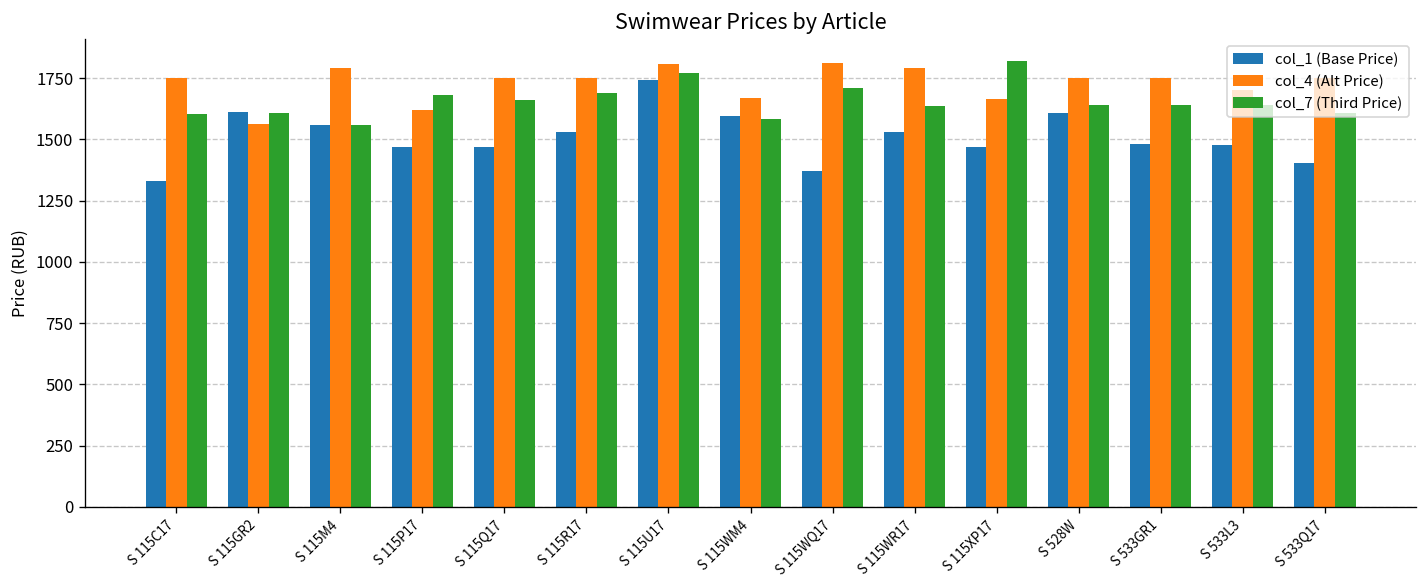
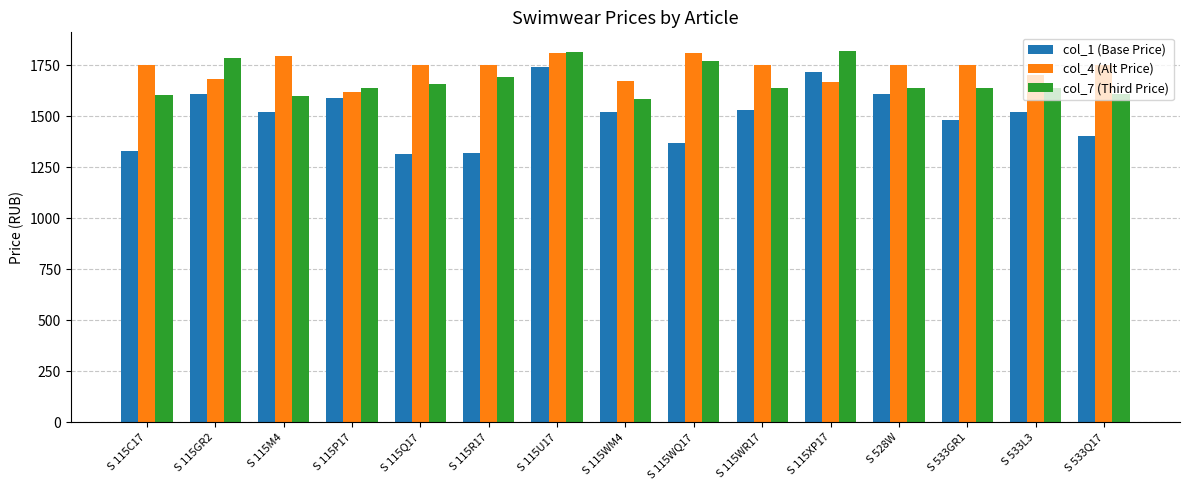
col_4 (Alt Price), S 115GR2: 1560 -> 1680
col_7 (Third Price), S 115GR2: 1610 -> 1780
col_1 (Base Price), S 115M4: 1560 -> 1520
col_7 (Third Price), S 115M4: 1560 -> 1600
col_1 (Base Price), S 115P17: 1470 -> 1590
col_7 (Third Price), S 115P17: 1680 -> 1640
col_1 (Base Price), S 115Q17: 1470 -> 1320
col_1 (Base Price), S 115R17: 1530 -> 1320
col_7 (Third Price), S 115U17: 1770 -> 1810
col_1 (Base Price), S 115WM4: 1600 -> 1520
col_7 (Third Price), S 115WQ17: 1710 -> 1770
col_4 (Alt Price), S 115WR17: 1790 -> 1750
col_1 (Base Price), S 115XP17: 1470 -> 1720
col_1 (Base Price), S 533L3: 1480 -> 1520
